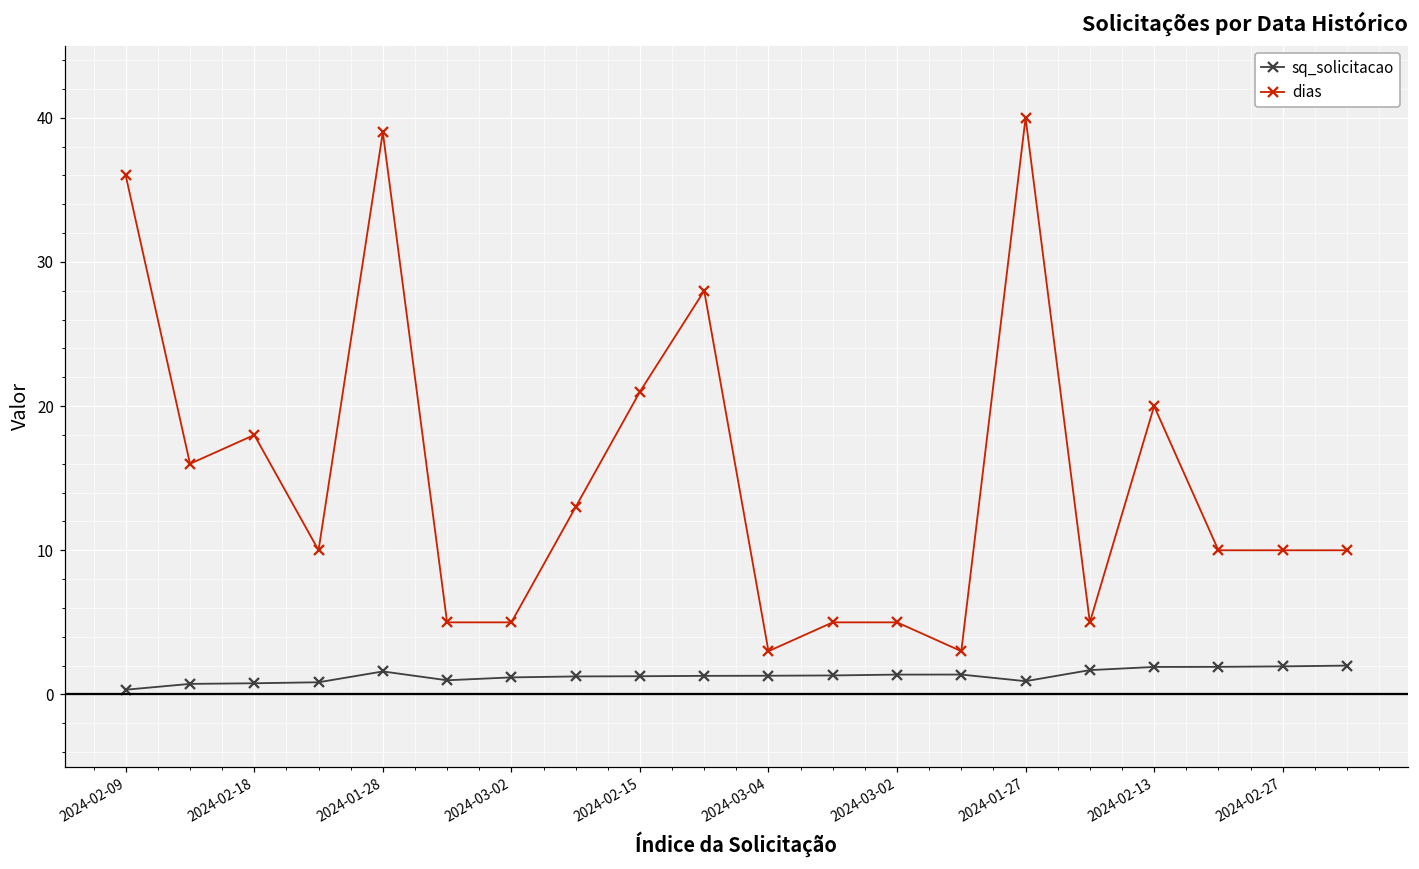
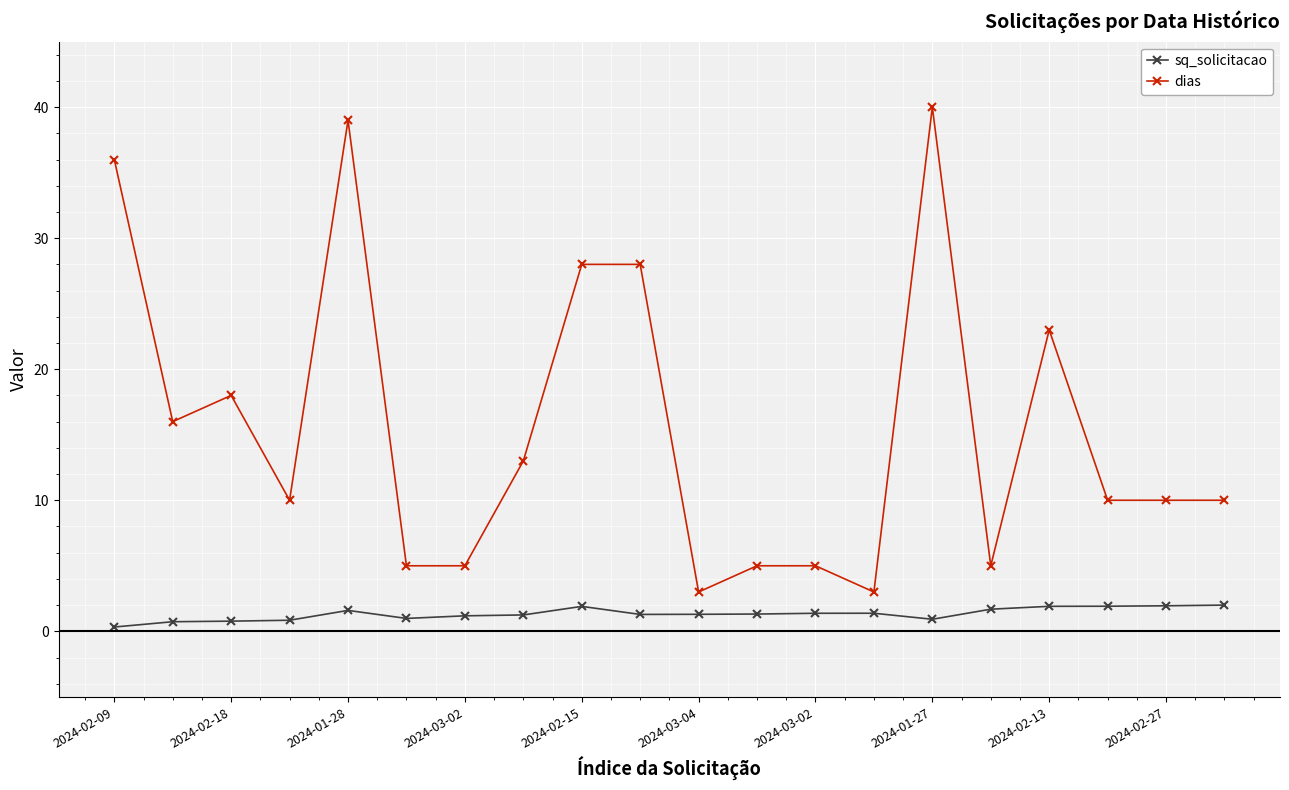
sq_solicitacao, 2024-02-15: 1.3 -> 1.9
dias, 2024-02-15: 21 -> 28
dias, 2024-02-13: 20 -> 23
